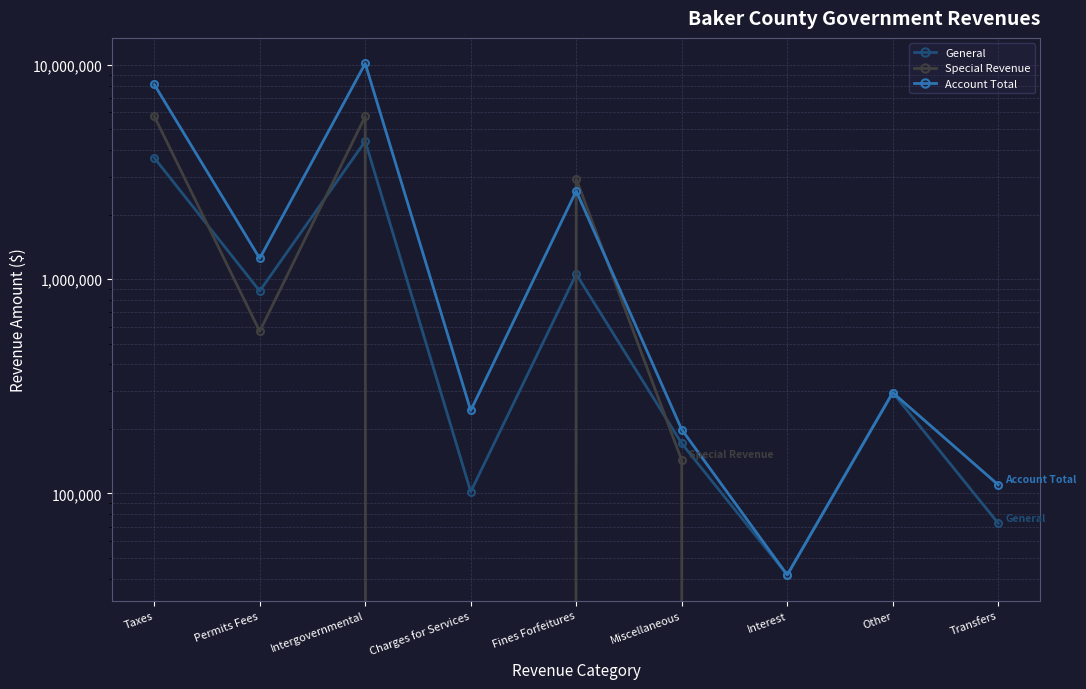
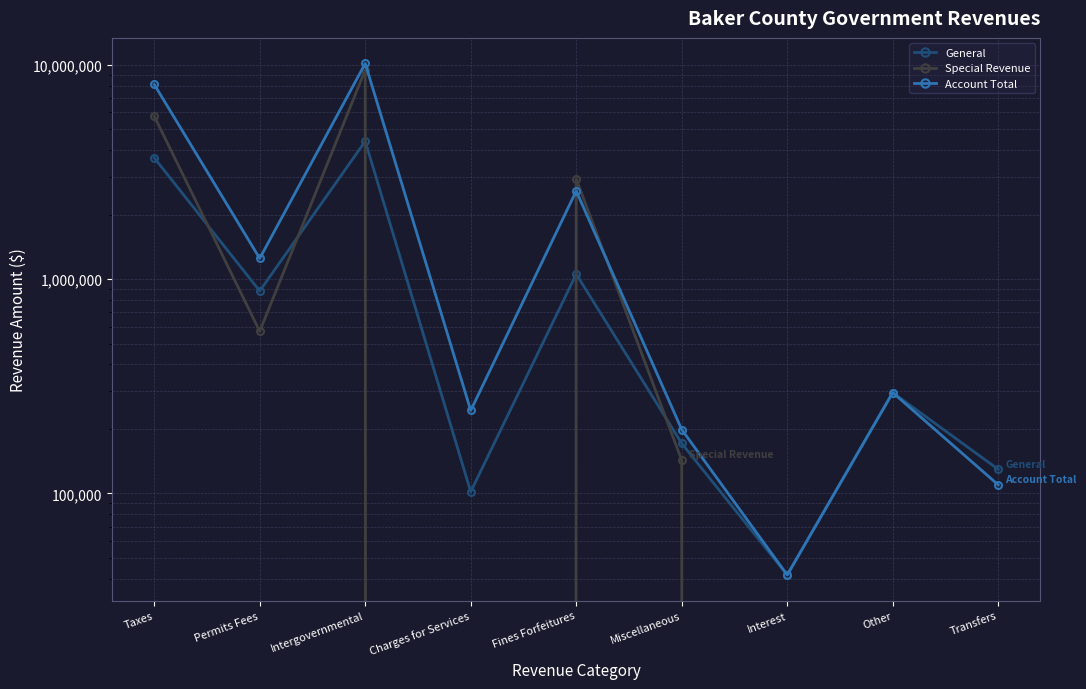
Special Revenue, Intergovernmental: 5,800,000 -> 9,000,000
General, Transfers: 72,000 -> 130,000
